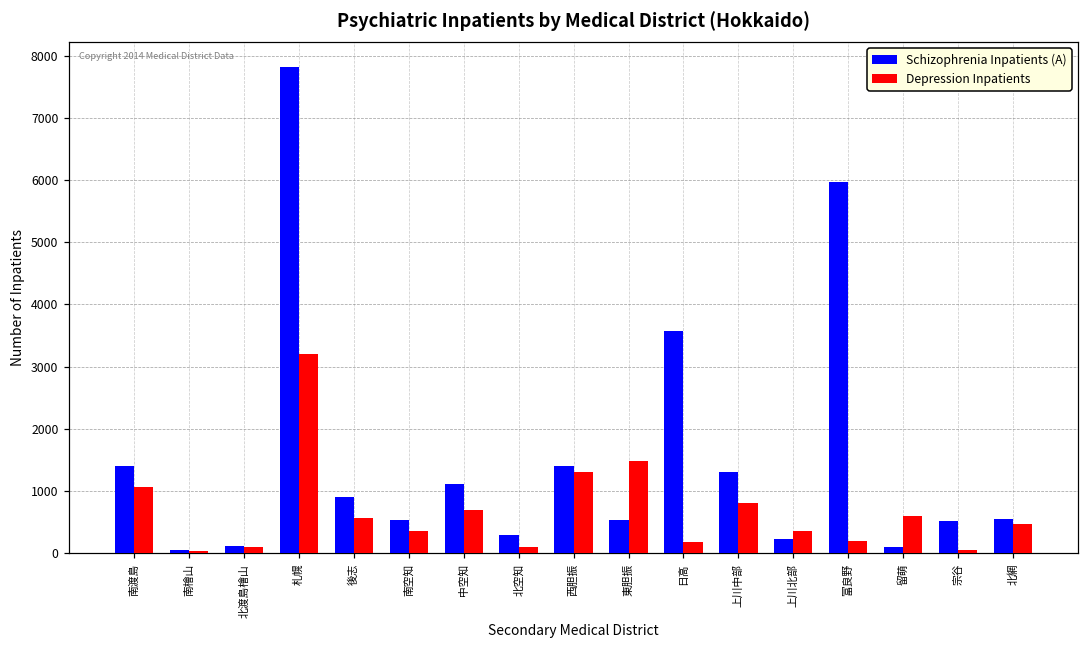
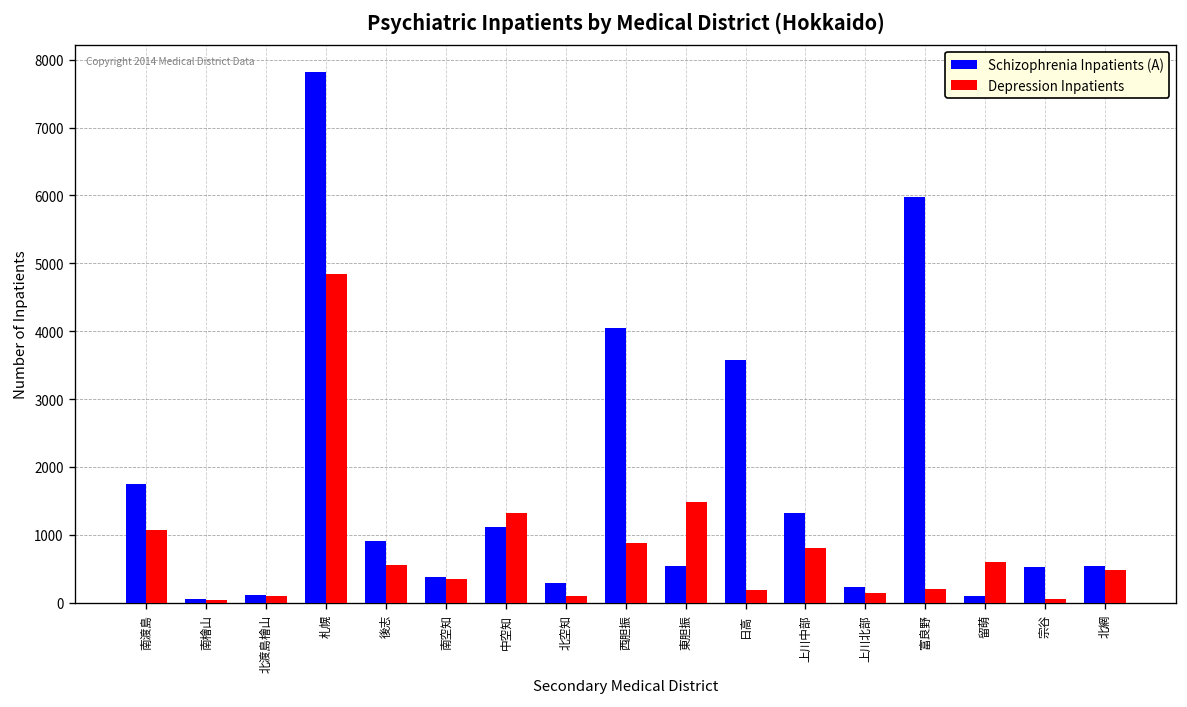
Schizophrenia Inpatients (A), 南渡島: 1400 -> 1700
Depression Inpatients, 札幌: 3200 -> 4800
Schizophrenia Inpatients (A), 南空知: 500 -> 400
Depression Inpatients, 中空知: 700 -> 1300
Schizophrenia Inpatients (A), 西胆振: 1400 -> 4000
Depression Inpatients, 西胆振: 1300 -> 900
Depression Inpatients, 上川北部: 400 -> 100
